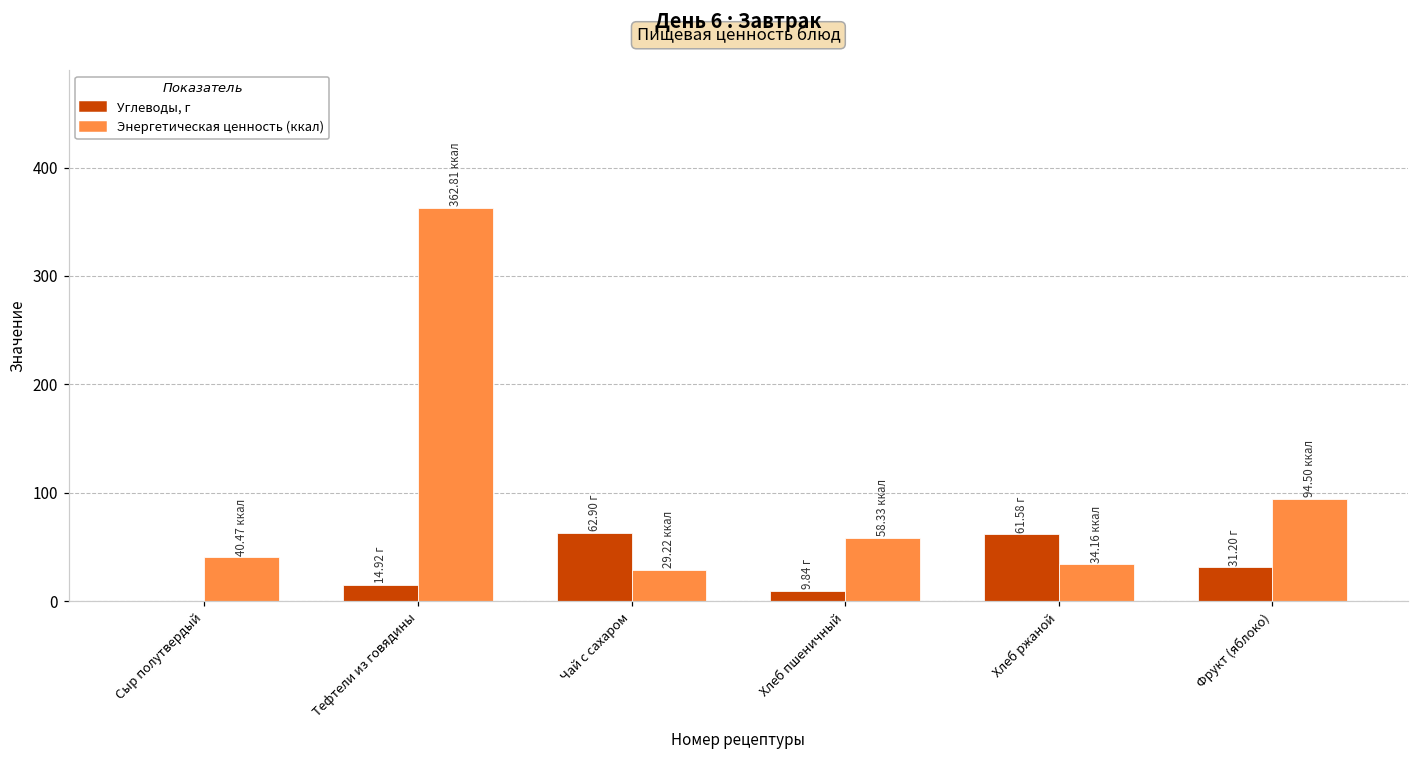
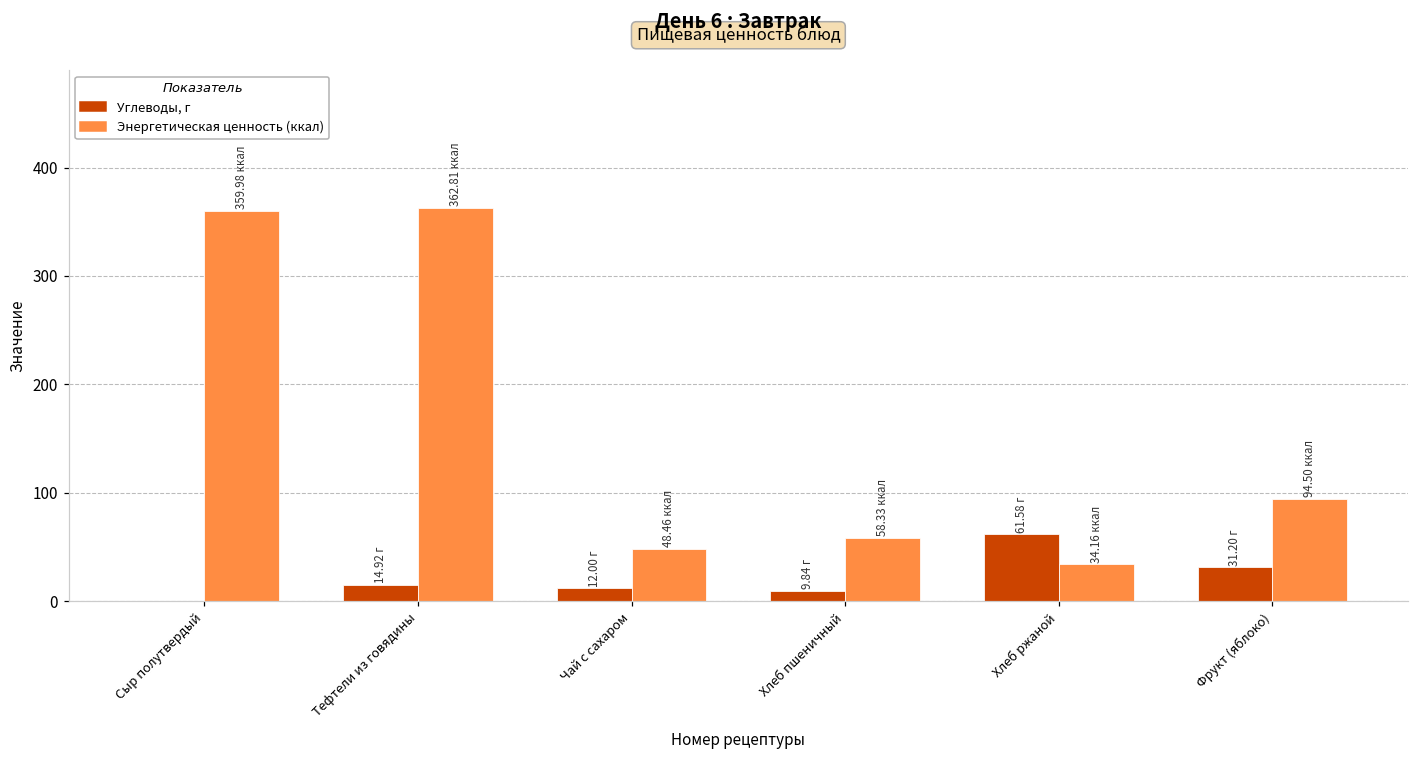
Энергетическая ценность (ккал), Сыр полутвердый: 40.47 -> 359.98
Углеводы, г, Чай с сахаром: 62.90 -> 12.00
Энергетическая ценность (ккал), Чай с сахаром: 29.22 -> 48.46
